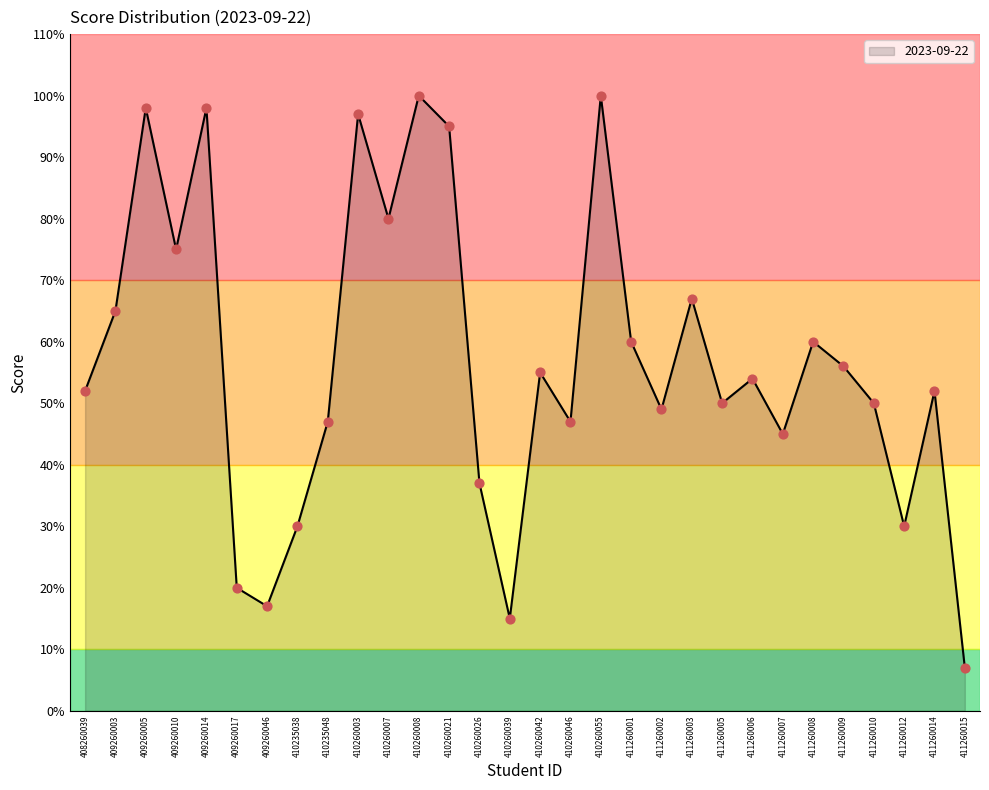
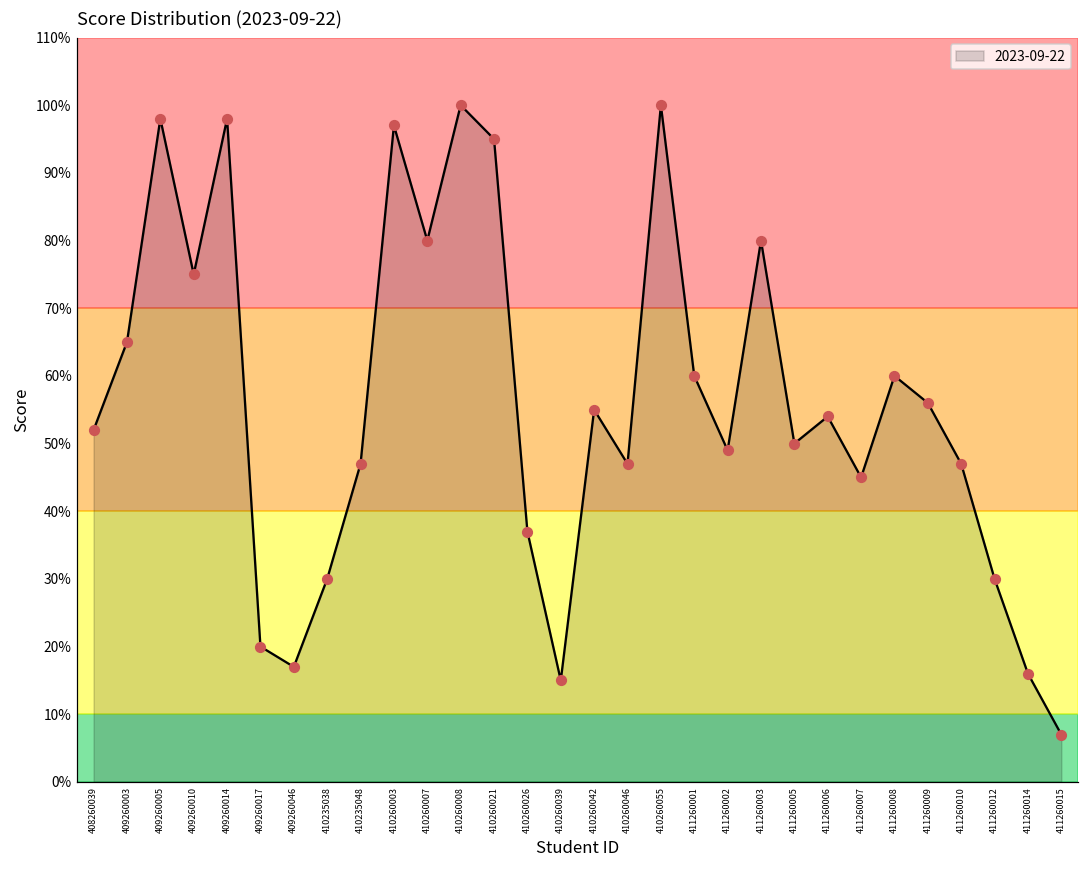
411260003: 67% -> 80%
411260010: 50% -> 47%
411260014: 52% -> 16%
